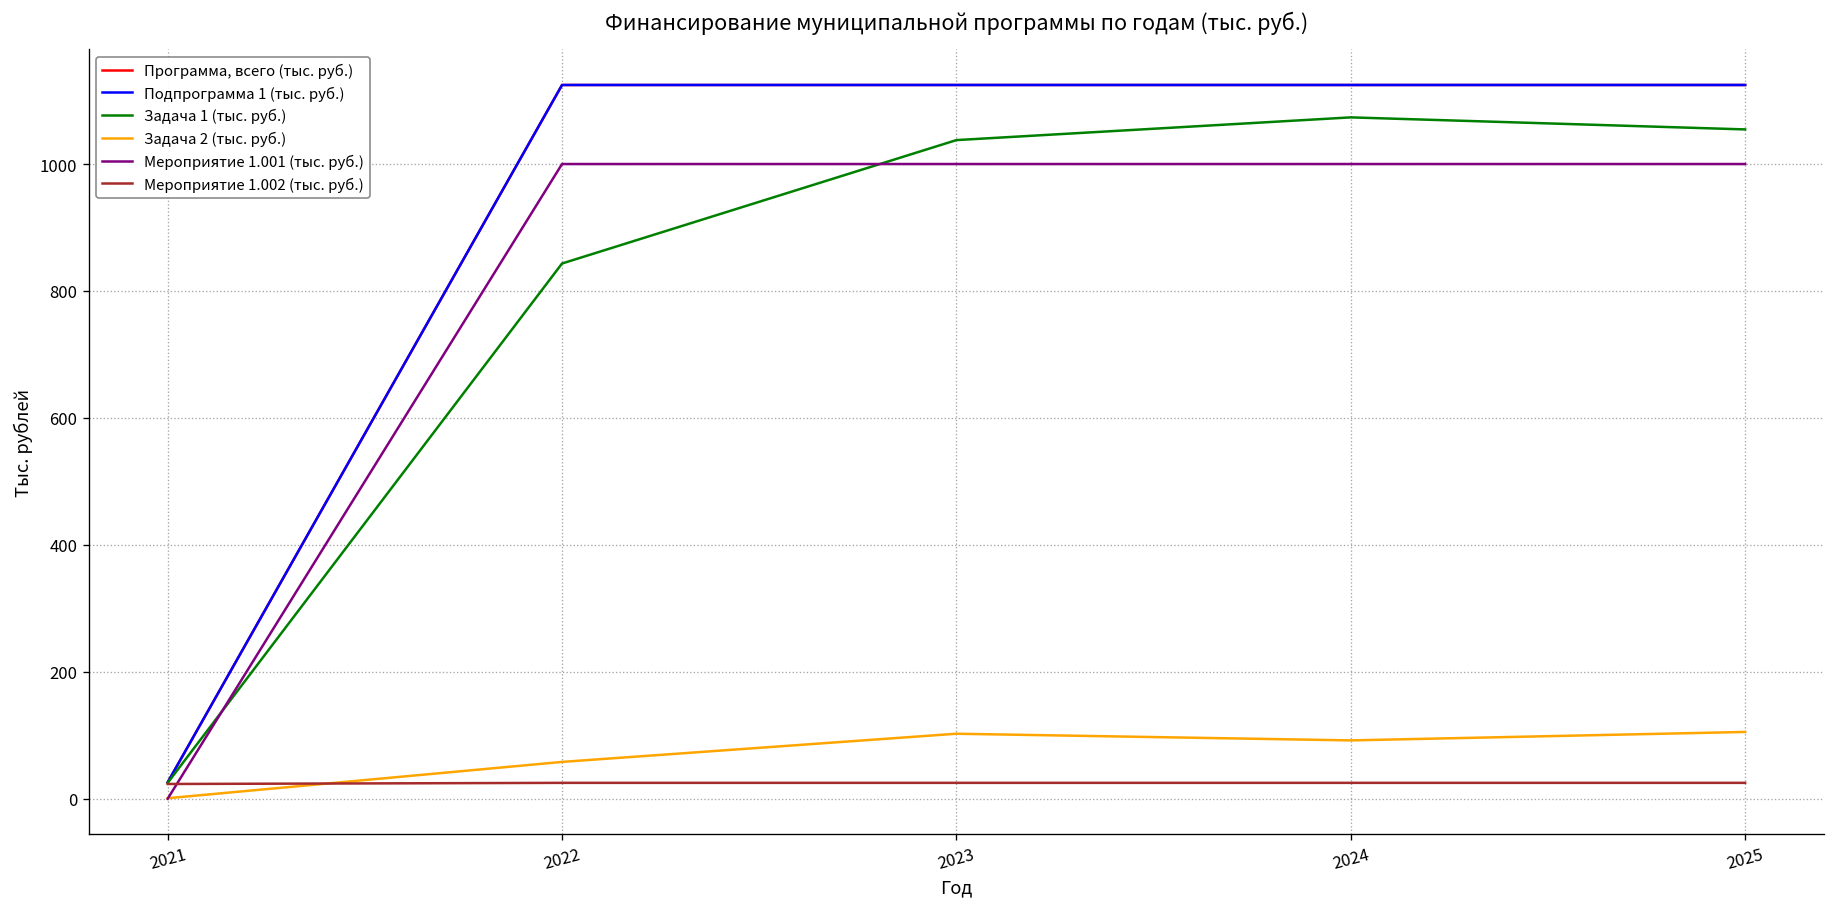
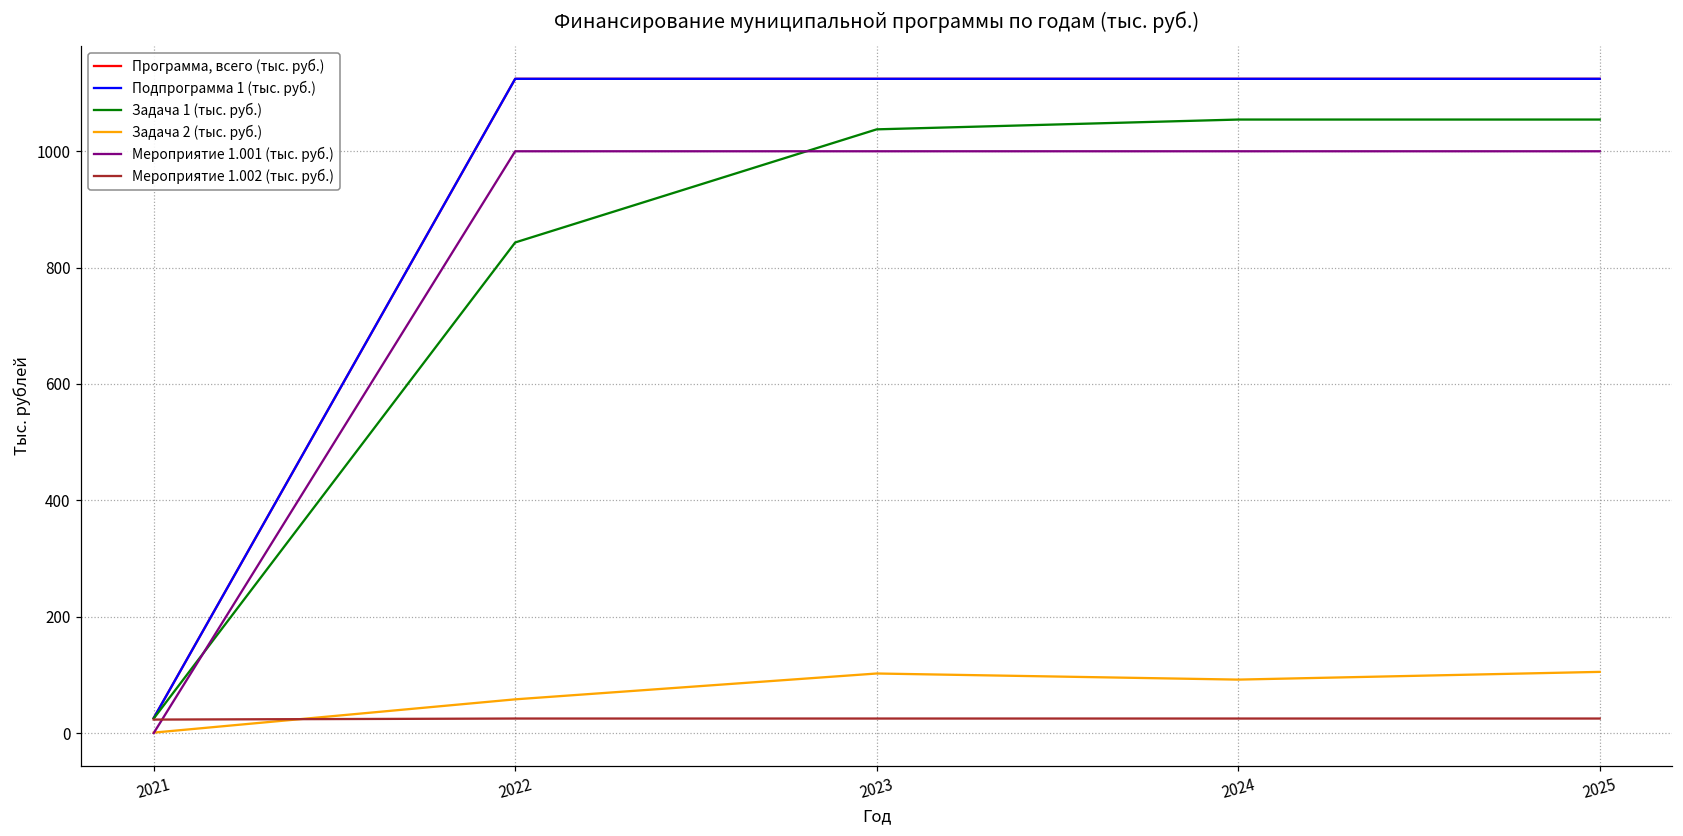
Задача 1 (тыс. руб.), 2024: 1070 -> 1050
